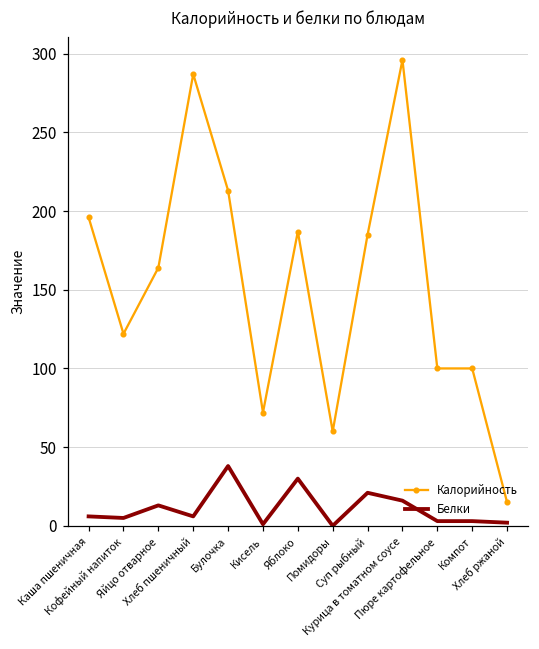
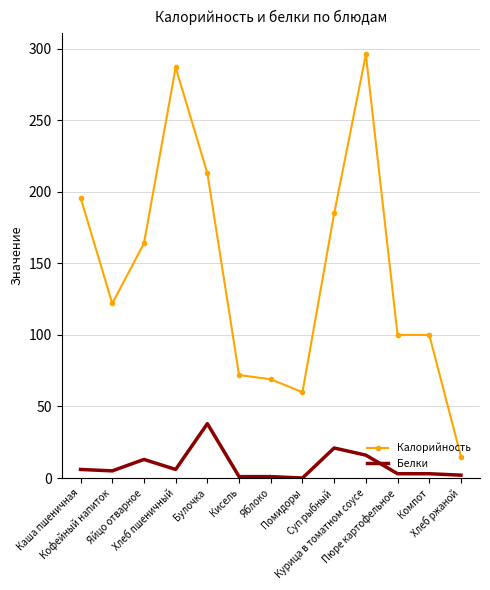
Калорийность, Яблоко: 187 -> 69
Белки, Яблоко: 30 -> 1
